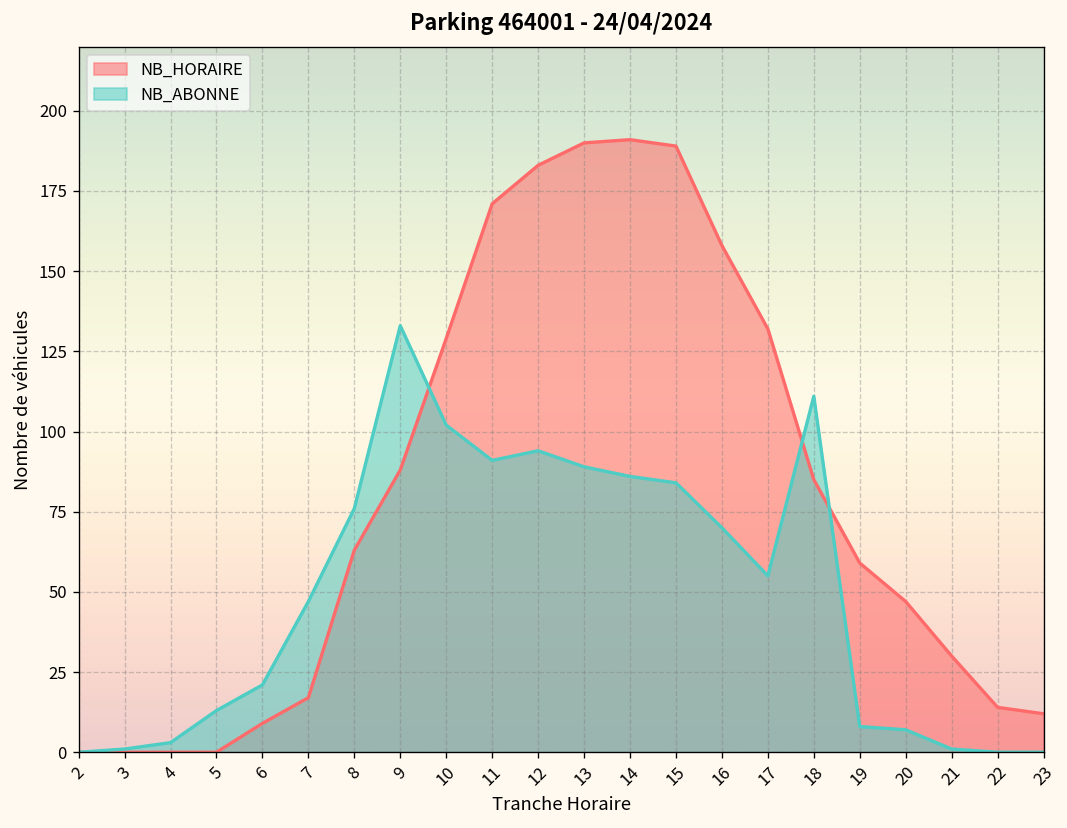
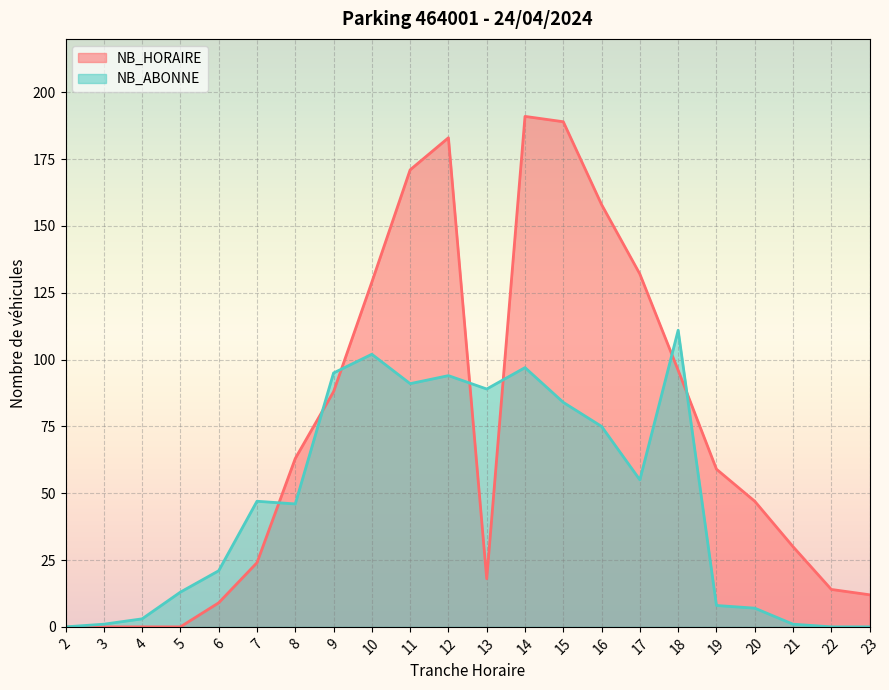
NB_HORAIRE, 7: 17 -> 24
NB_ABONNE, 8: 76 -> 46
NB_ABONNE, 9: 133 -> 95
NB_HORAIRE, 13: 190 -> 18
NB_ABONNE, 14: 86 -> 97
NB_ABONNE, 16: 70 -> 75
NB_HORAIRE, 18: 85 -> 96
